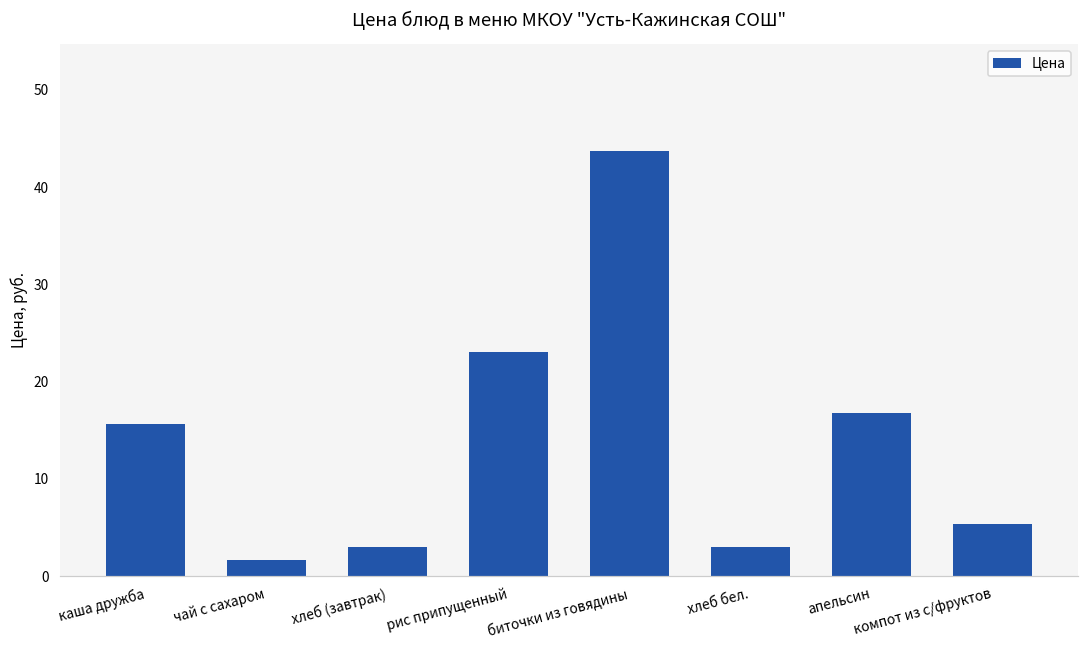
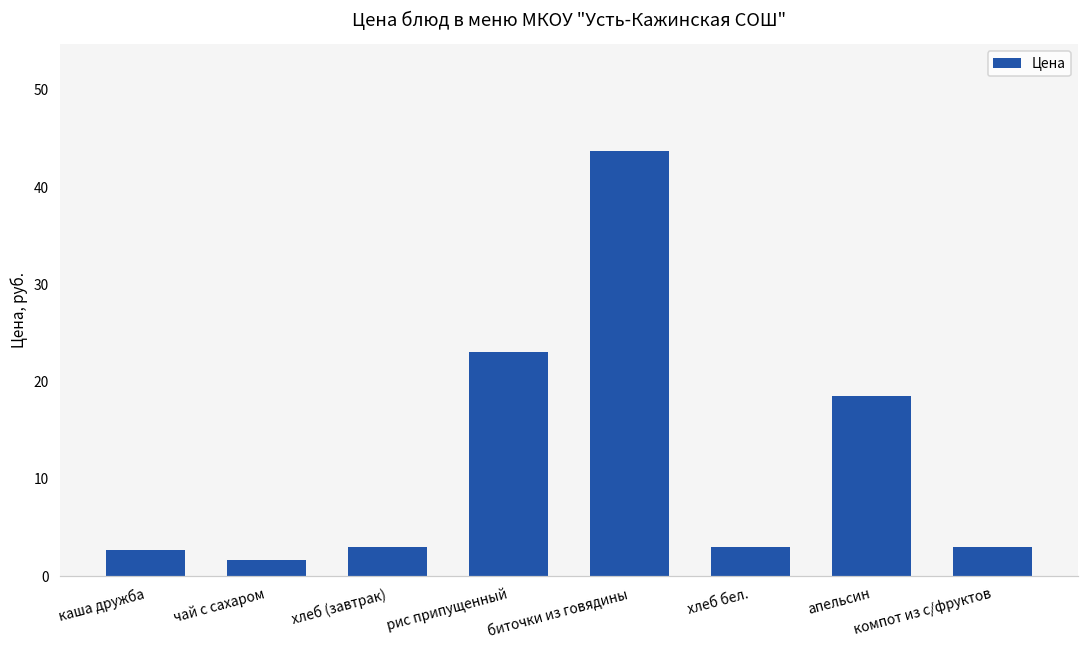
каша дружба: 16 -> 3
апельсин: 17 -> 19
компот из с/фруктов: 5 -> 3
